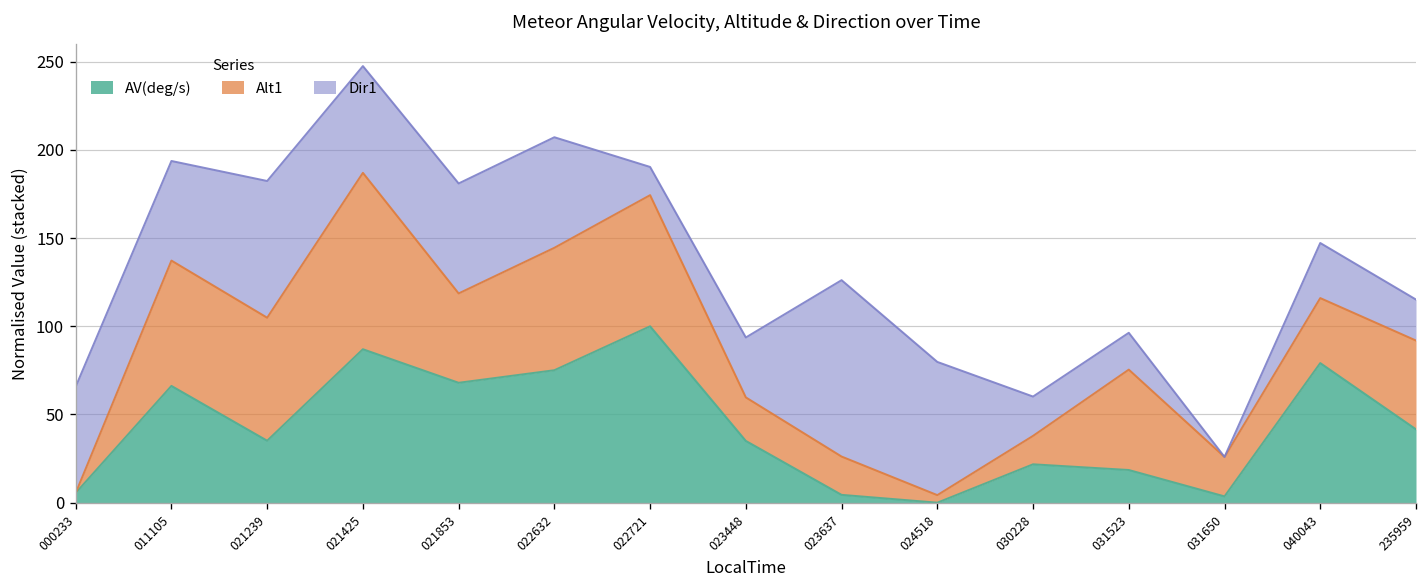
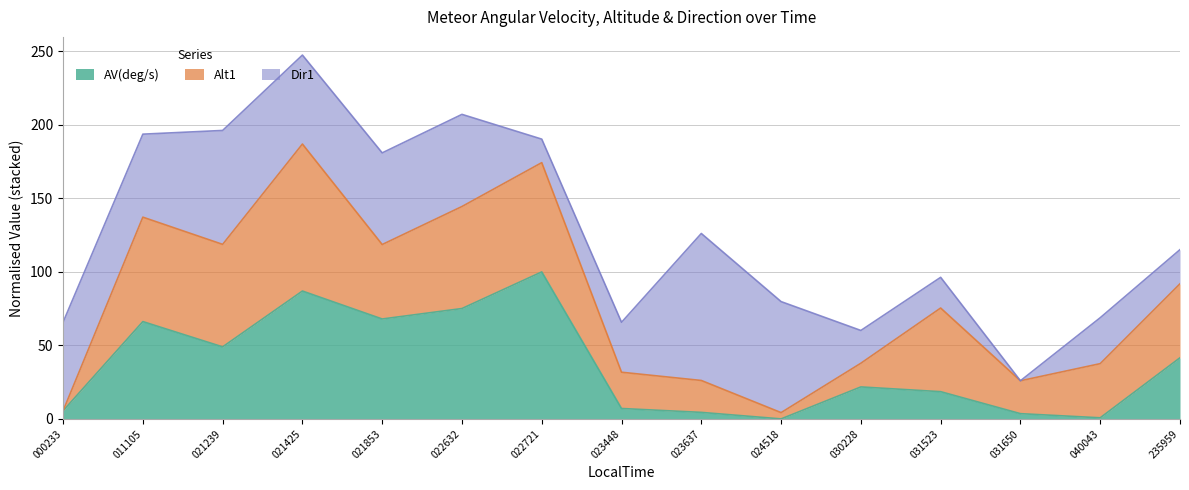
AV(deg/s), 021239: 35 -> 49
AV(deg/s), 023448: 35 -> 7
AV(deg/s), 040043: 79 -> 1
